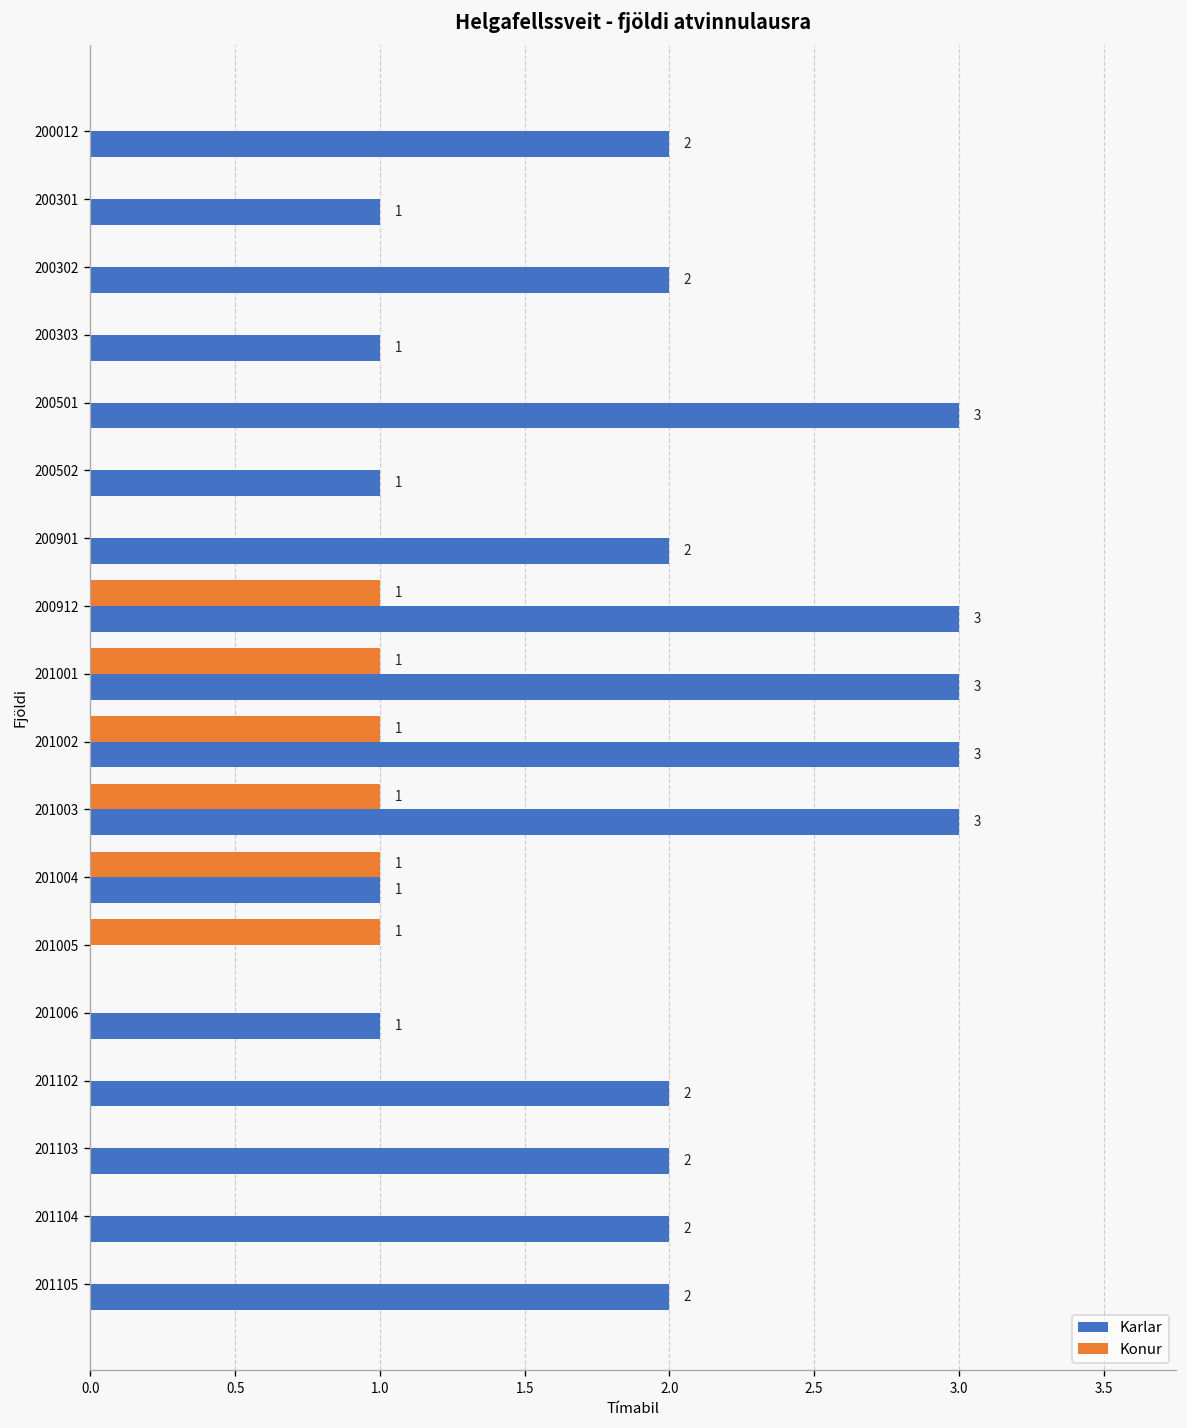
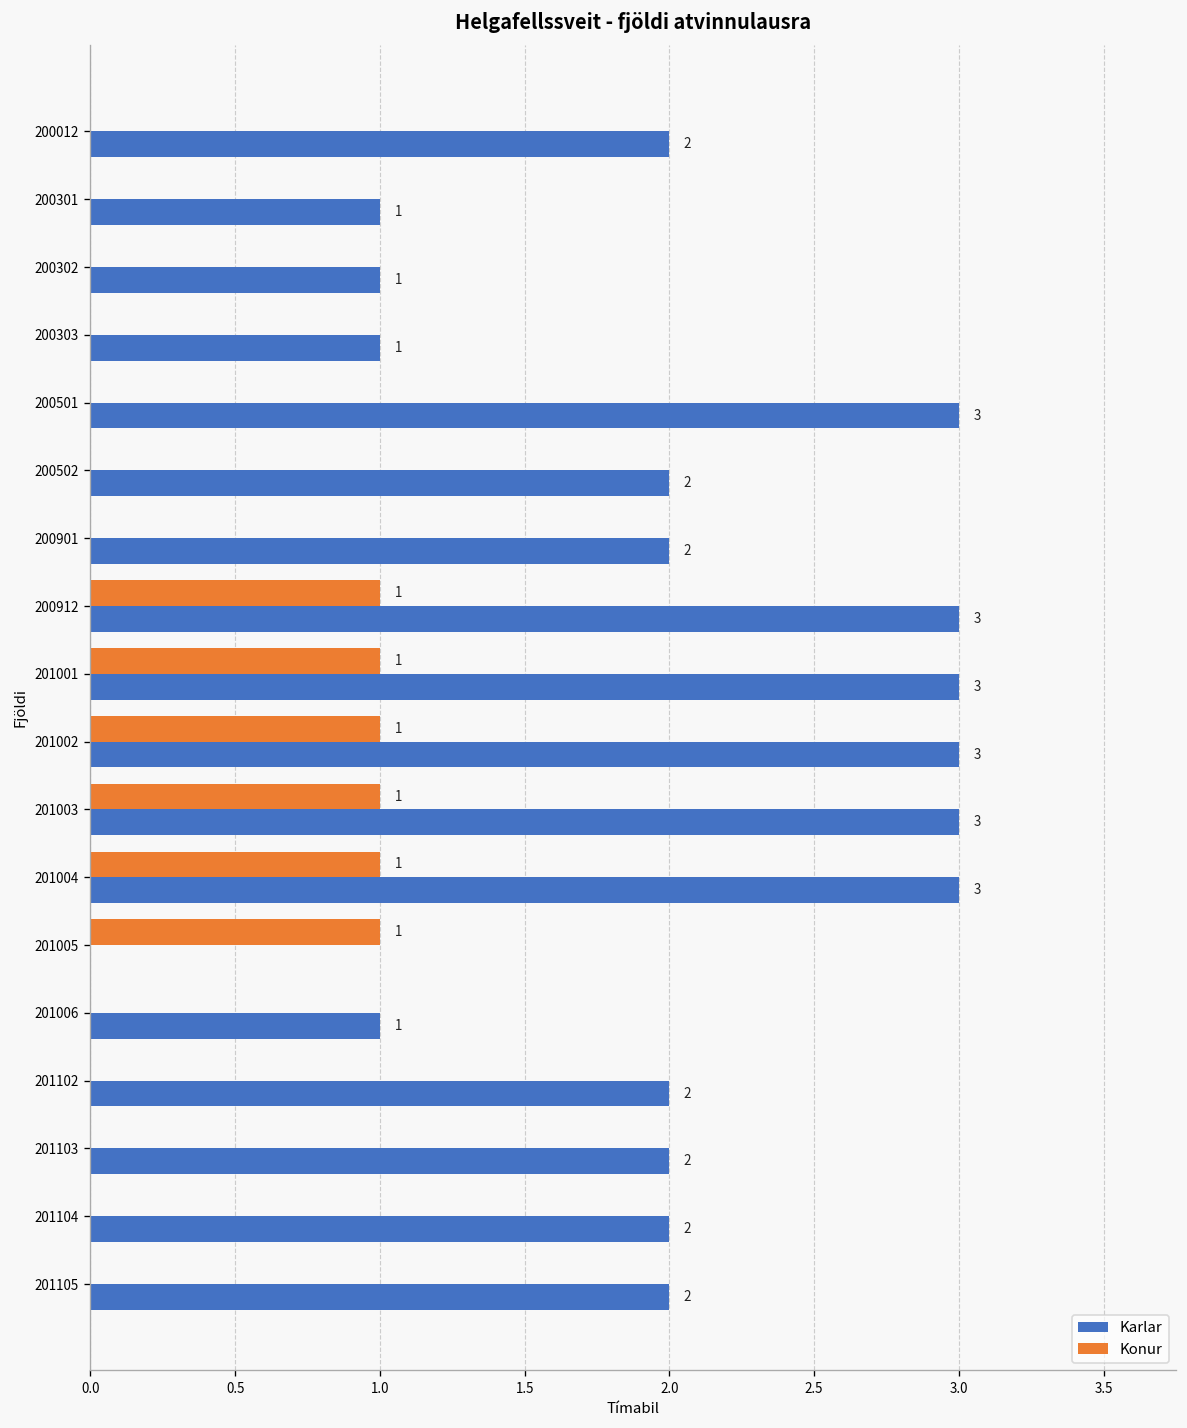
Karlar, 200302: 2 -> 1
Karlar, 200502: 1 -> 2
Karlar, 201004: 1 -> 3
